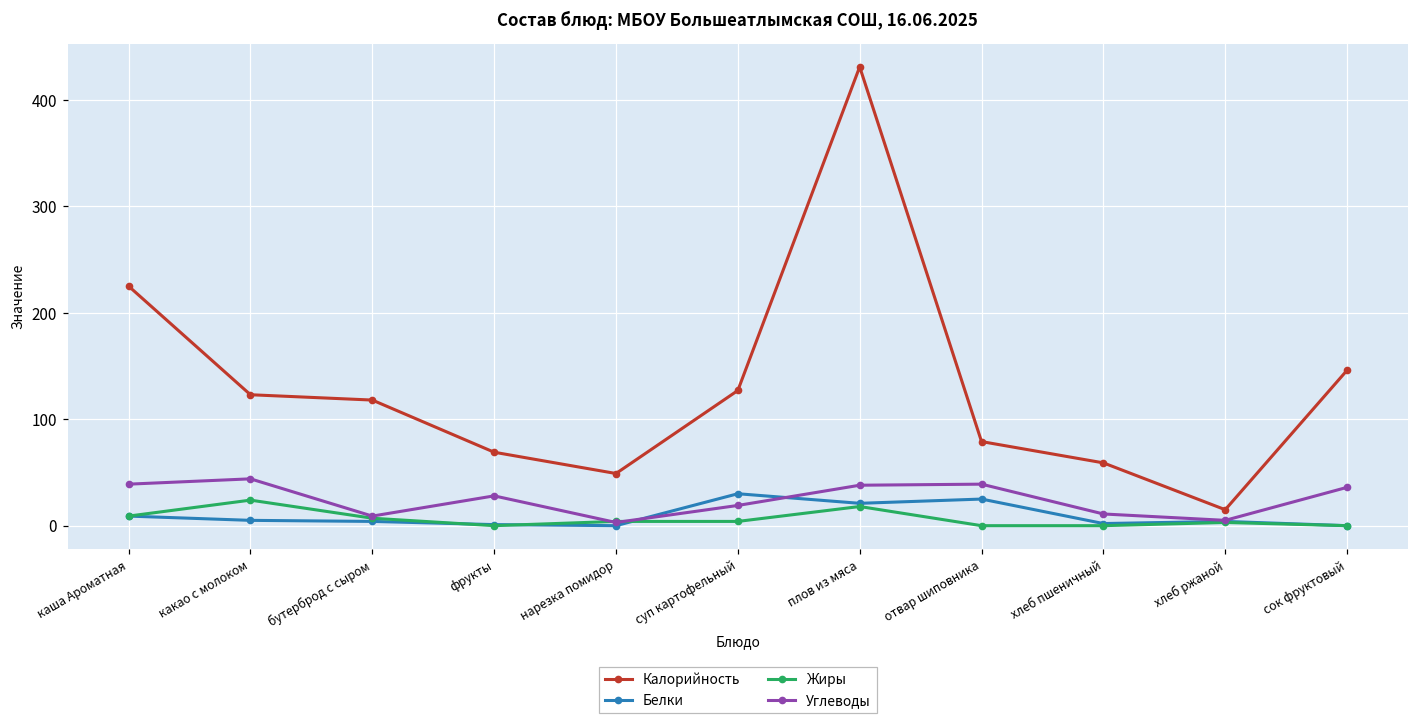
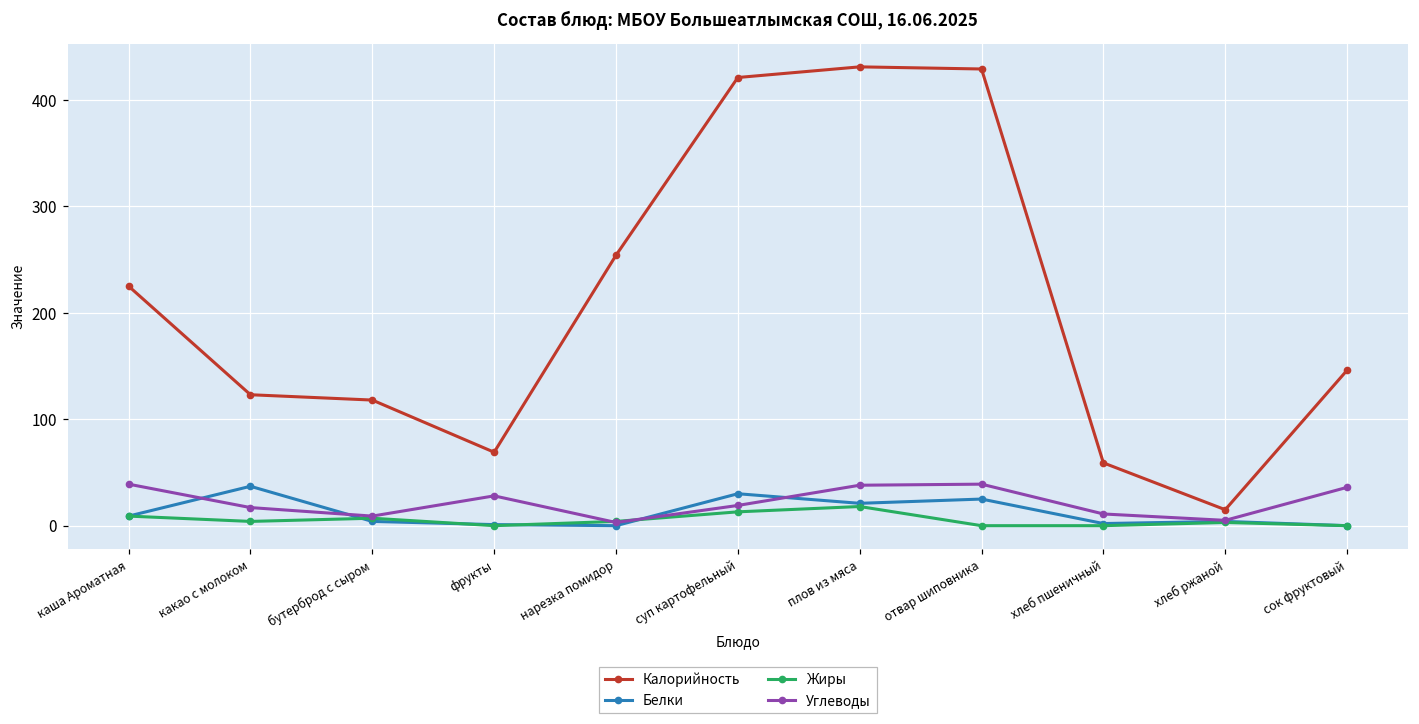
Белки, какао с молоком: 10 -> 40
Жиры, какао с молоком: 20 -> 0
Углеводы, какао с молоком: 40 -> 20
Калорийность, нарезка помидор: 50 -> 250
Калорийность, суп картофельный: 130 -> 420
Жиры, суп картофельный: 0 -> 10
Калорийность, отвар шиповника: 80 -> 430
